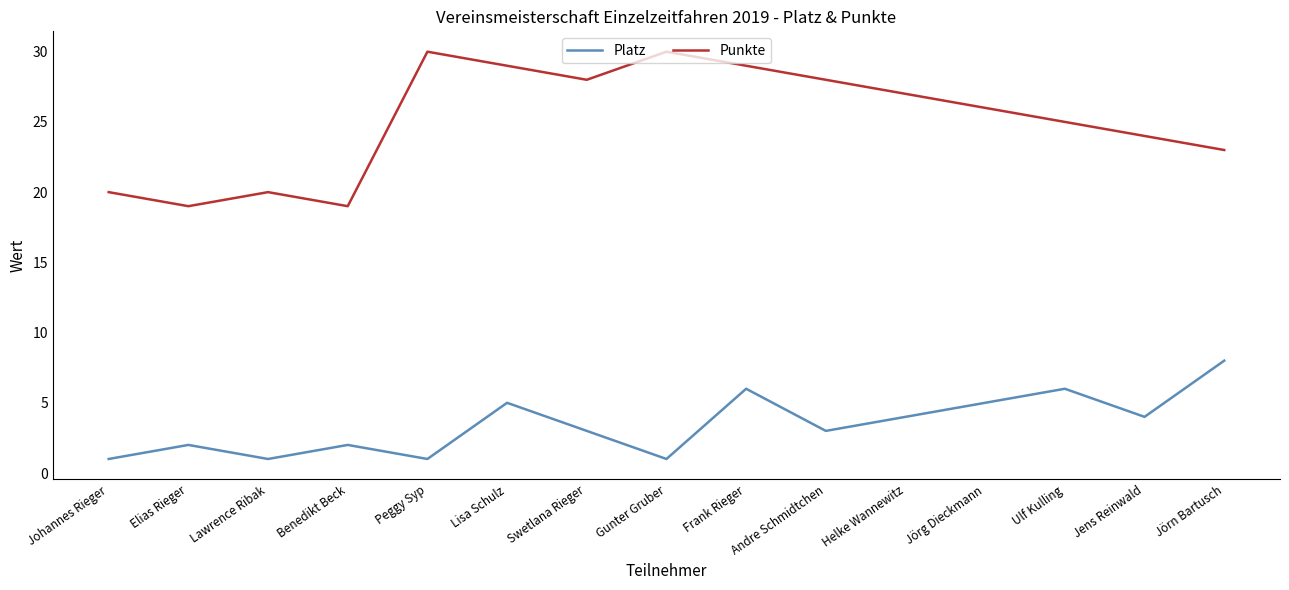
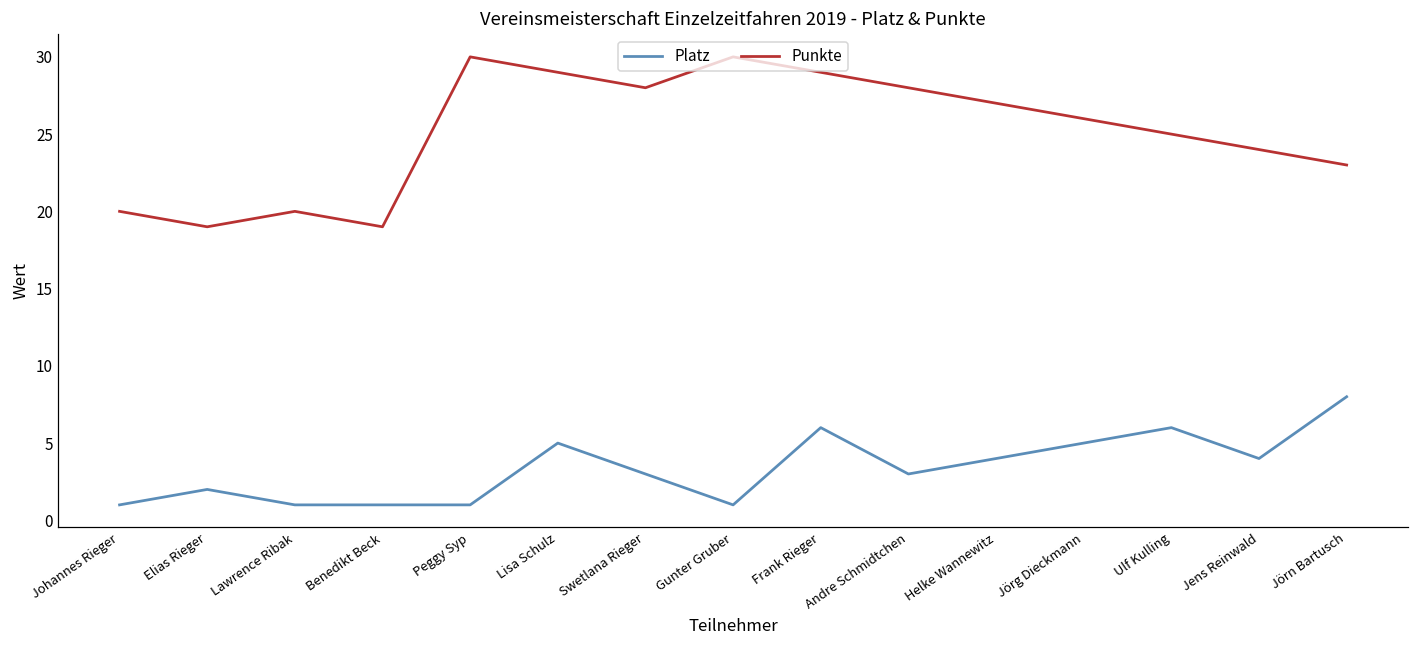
Platz, Benedikt Beck: 2 -> 1
